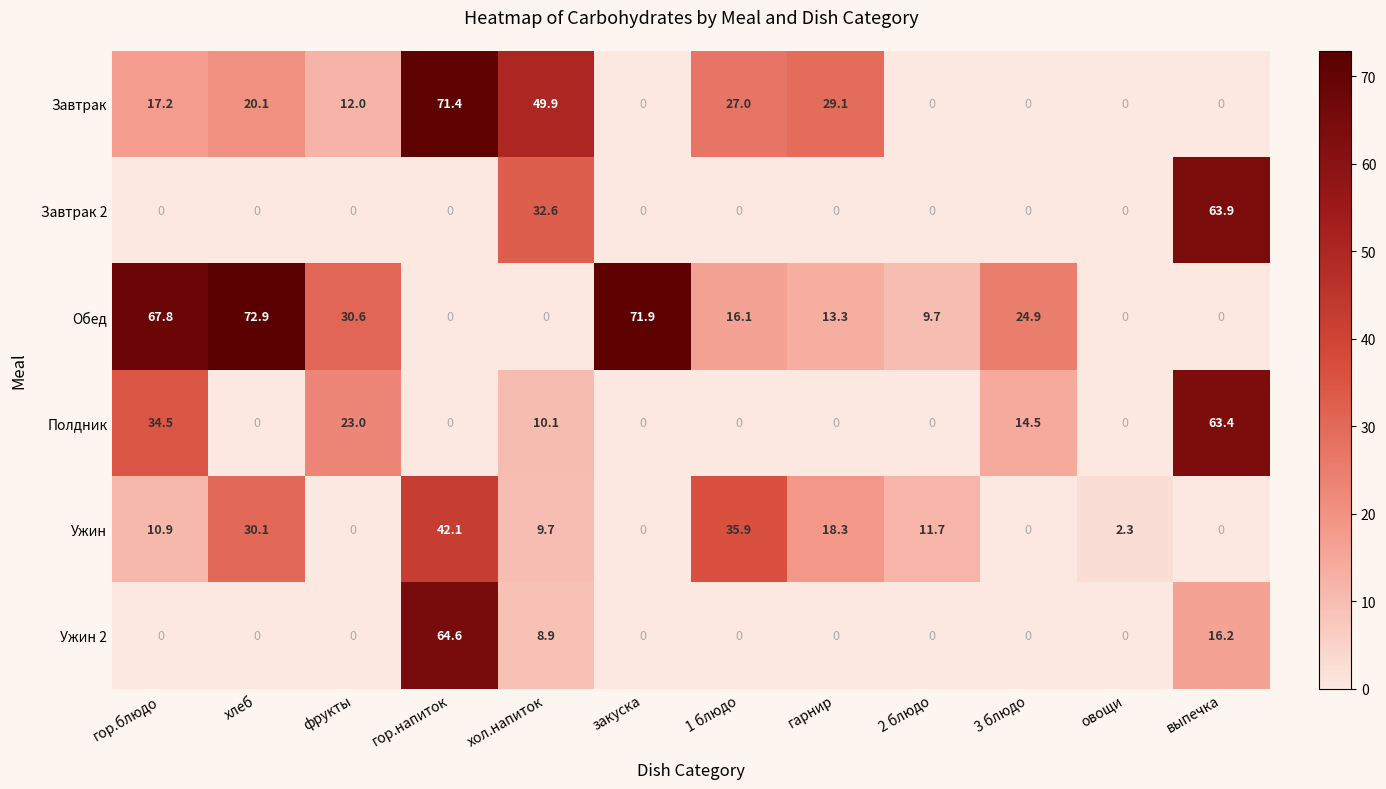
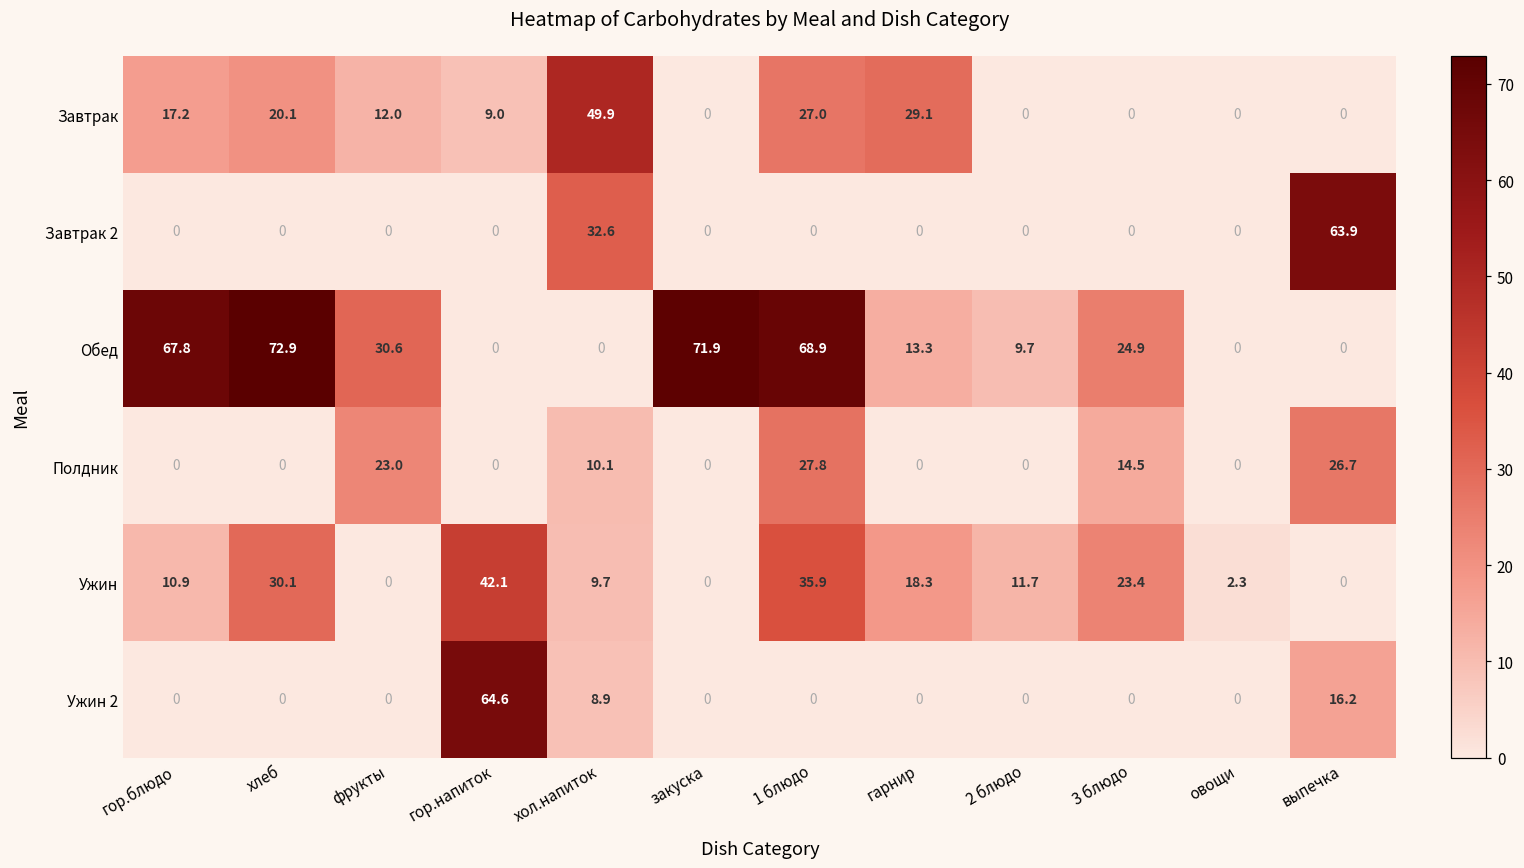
Завтрак, гор.напиток: 71.4 -> 9.0
Обед, 1 блюдо: 16.1 -> 68.9
Полдник, гор.блюдо: 34.5 -> 0
Полдник, 1 блюдо: 0 -> 27.8
Полдник, выпечка: 63.4 -> 26.7
Ужин, 3 блюдо: 0 -> 23.4
